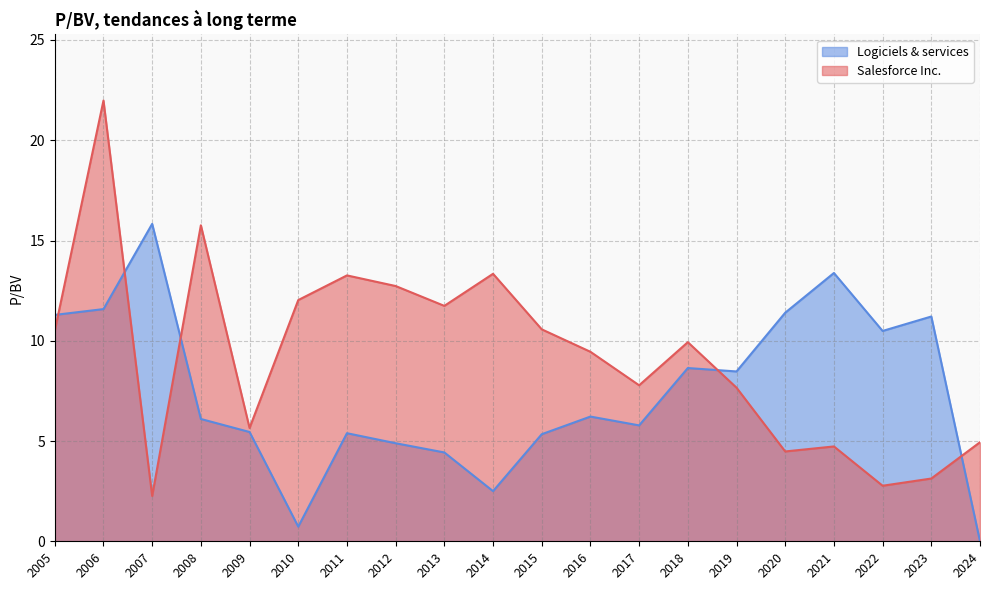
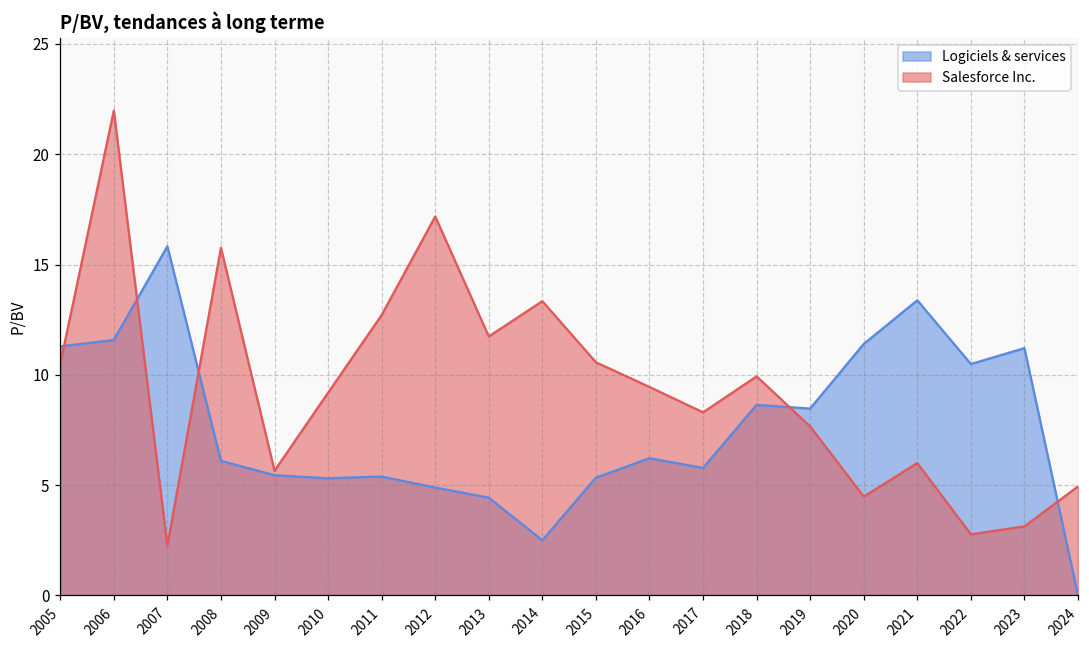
Logiciels & services, 2010: 0.7 -> 5.3
Salesforce Inc., 2010: 12.0 -> 9.2
Salesforce Inc., 2011: 13.3 -> 12.7
Salesforce Inc., 2012: 12.7 -> 17.2
Salesforce Inc., 2017: 7.8 -> 8.3
Salesforce Inc., 2021: 4.7 -> 6.0
